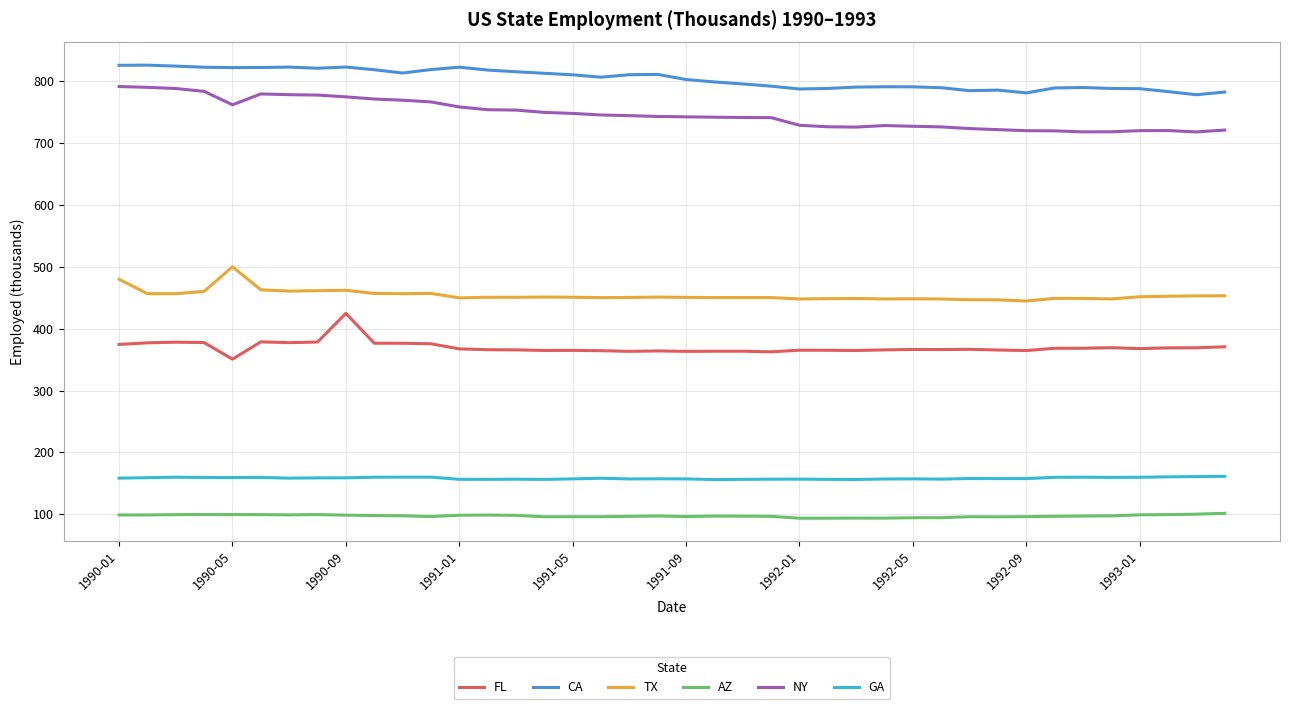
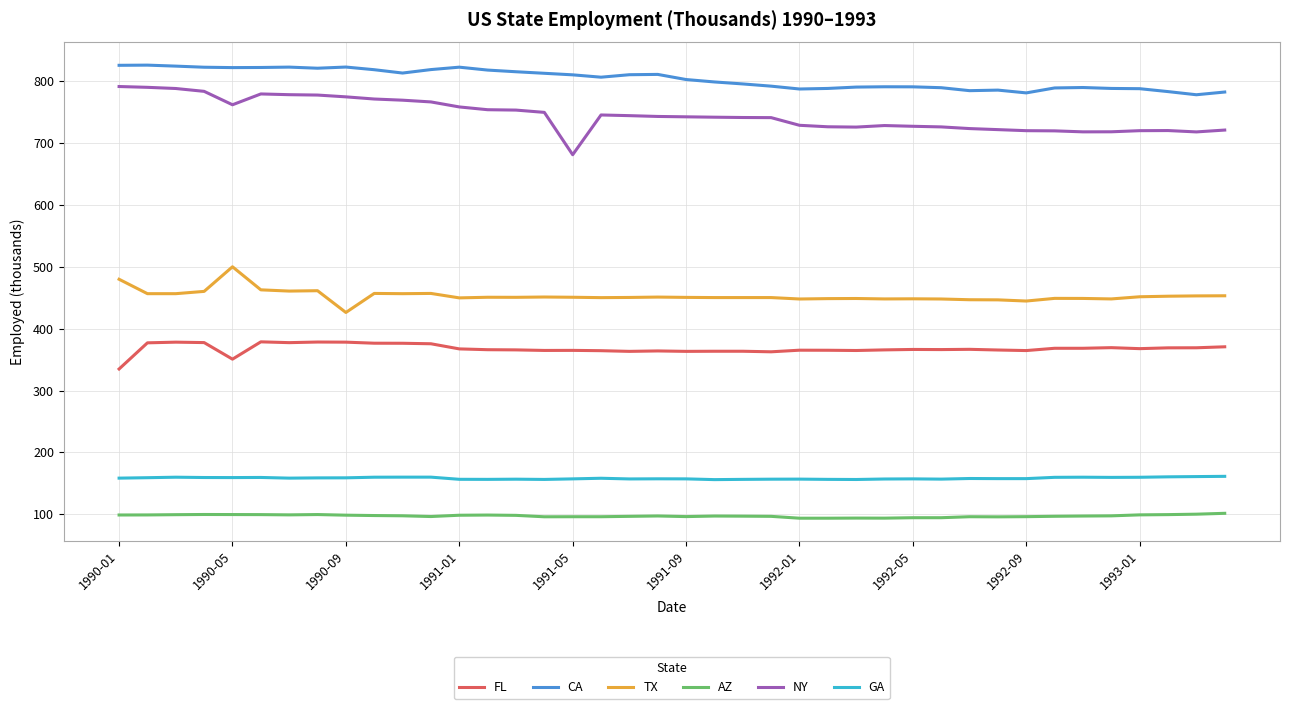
FL, 1990-01: 370 -> 330
FL, 1990-09: 420 -> 380
TX, 1990-09: 460 -> 430
NY, 1991-05: 750 -> 680
